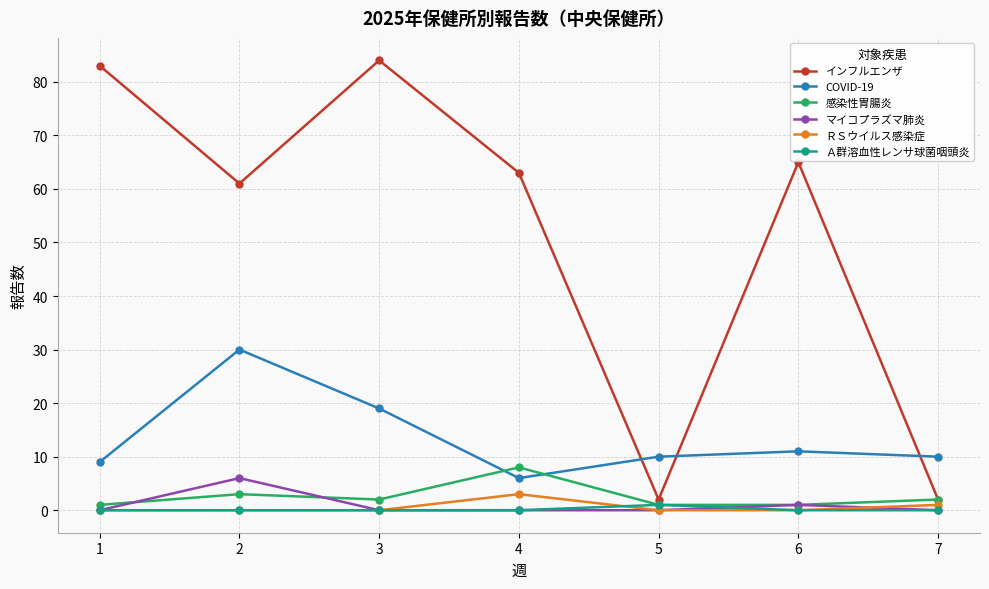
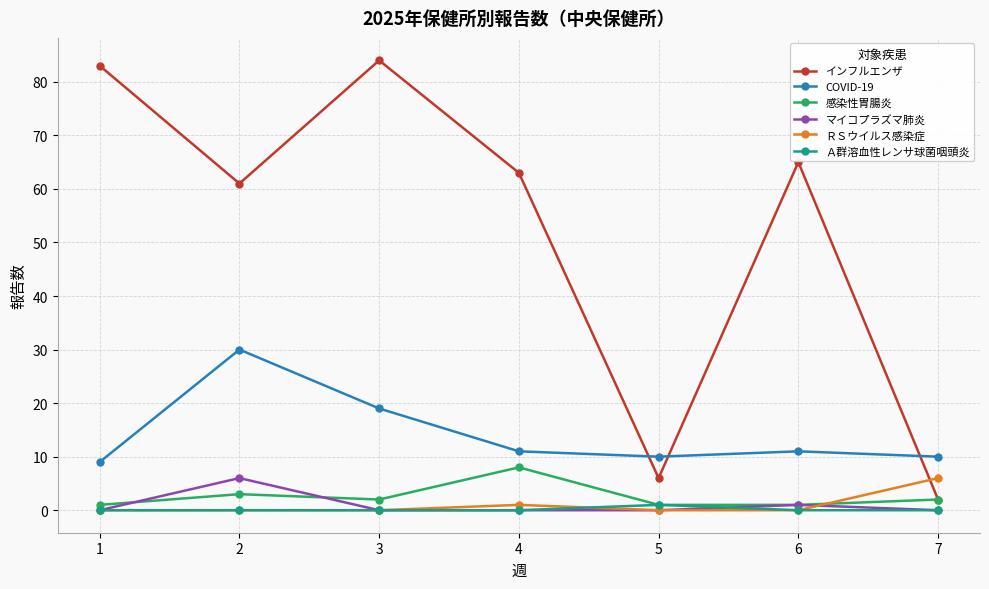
COVID-19, 4: 6 -> 11
ＲＳウイルス感染症, 4: 3 -> 1
インフルエンザ, 5: 2 -> 6
ＲＳウイルス感染症, 7: 1 -> 6
